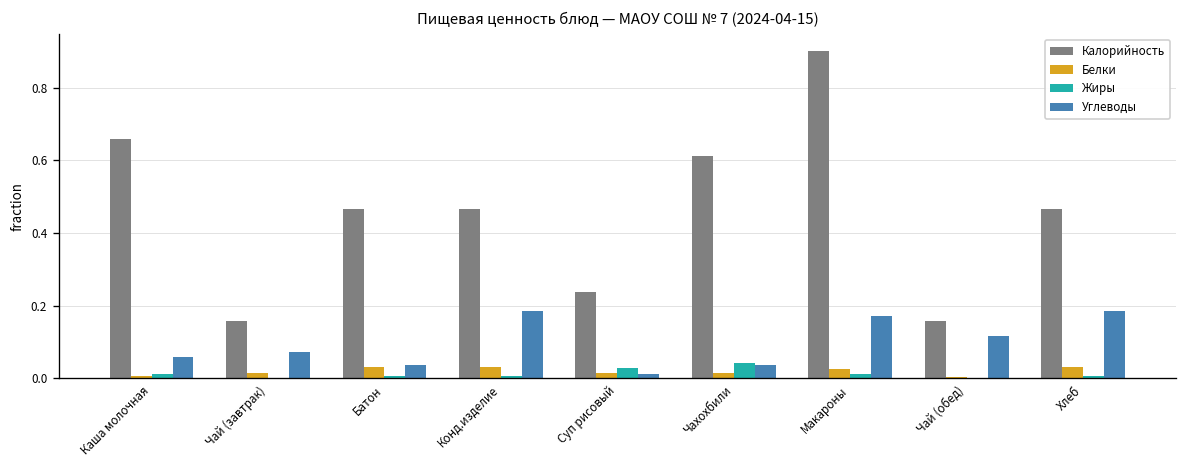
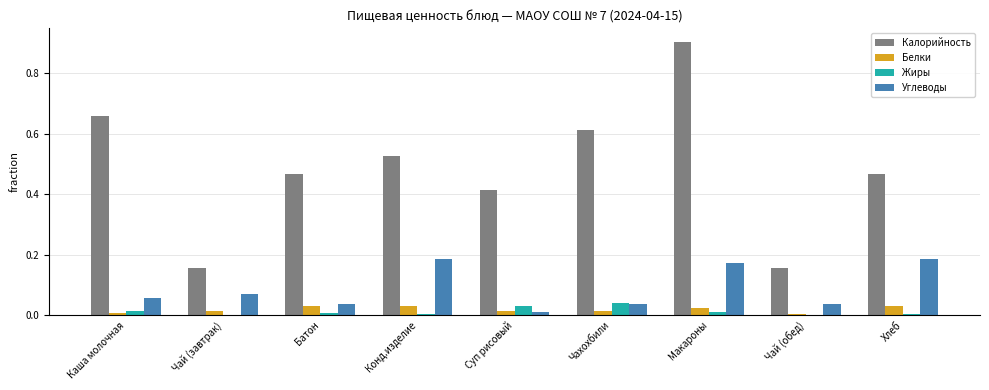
Калорийность, Конд.изделие: 0.47 -> 0.53
Калорийность, Суп рисовый: 0.24 -> 0.42
Углеводы, Чай (обед): 0.12 -> 0.04
